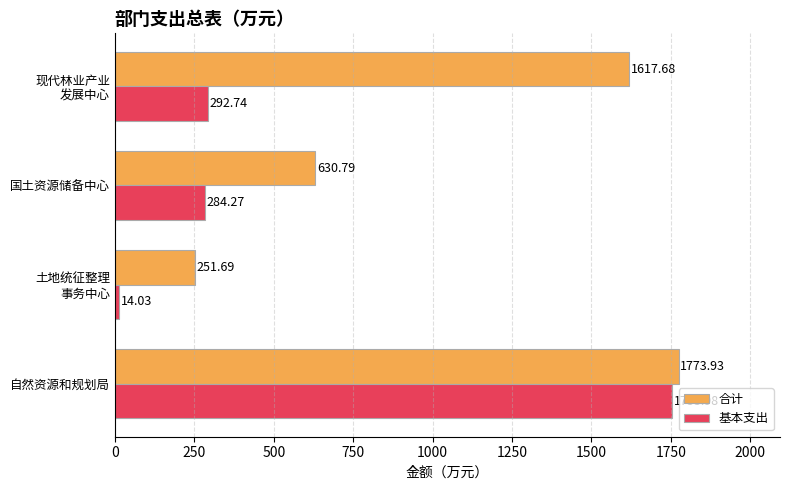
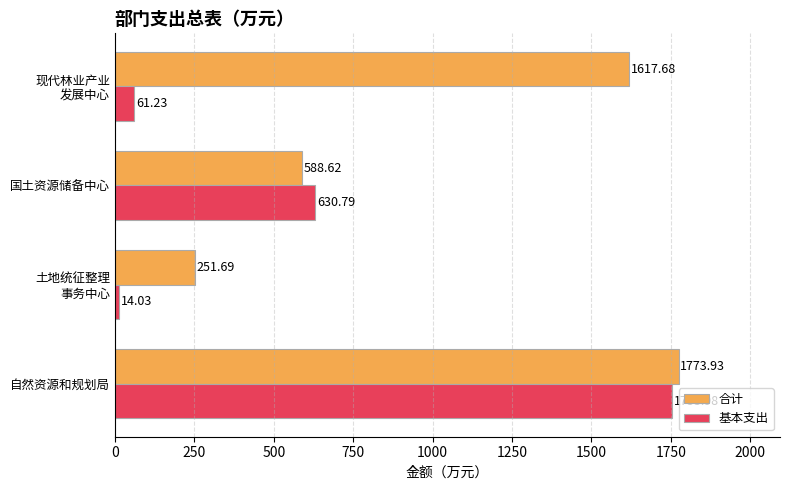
基本支出, 现代林业产业 发展中心: 292.74 -> 61.23
合计, 国土资源储备中心: 630.79 -> 588.62
基本支出, 国土资源储备中心: 284.27 -> 630.79
